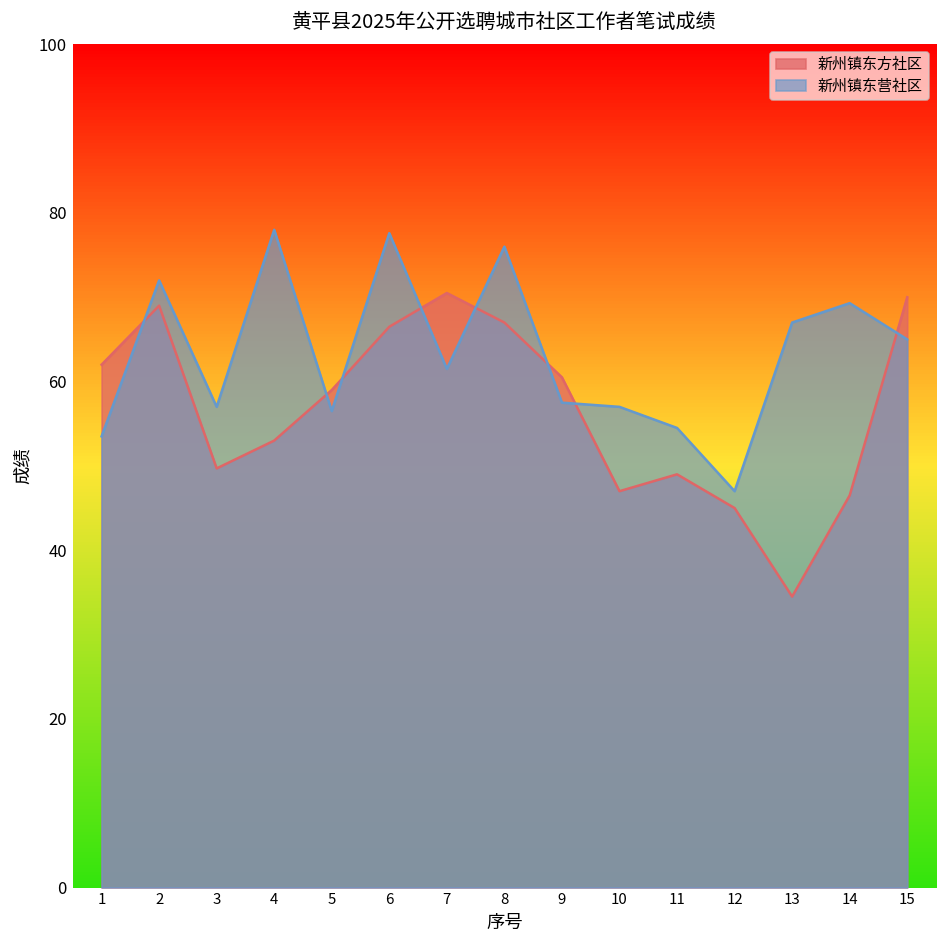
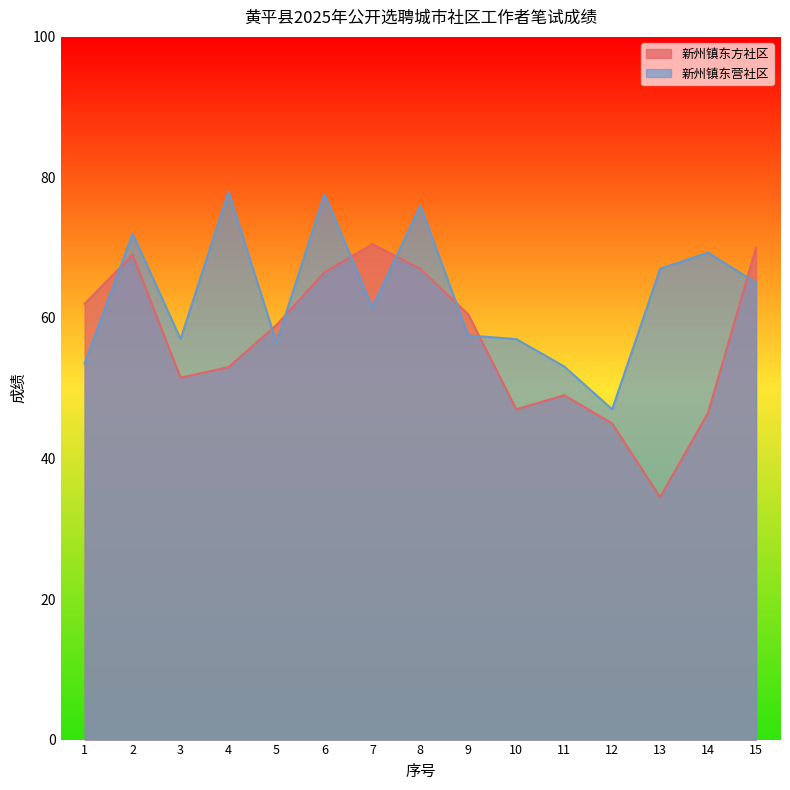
新州镇东方社区, 3: 50 -> 52
新州镇东营社区, 11: 55 -> 53
